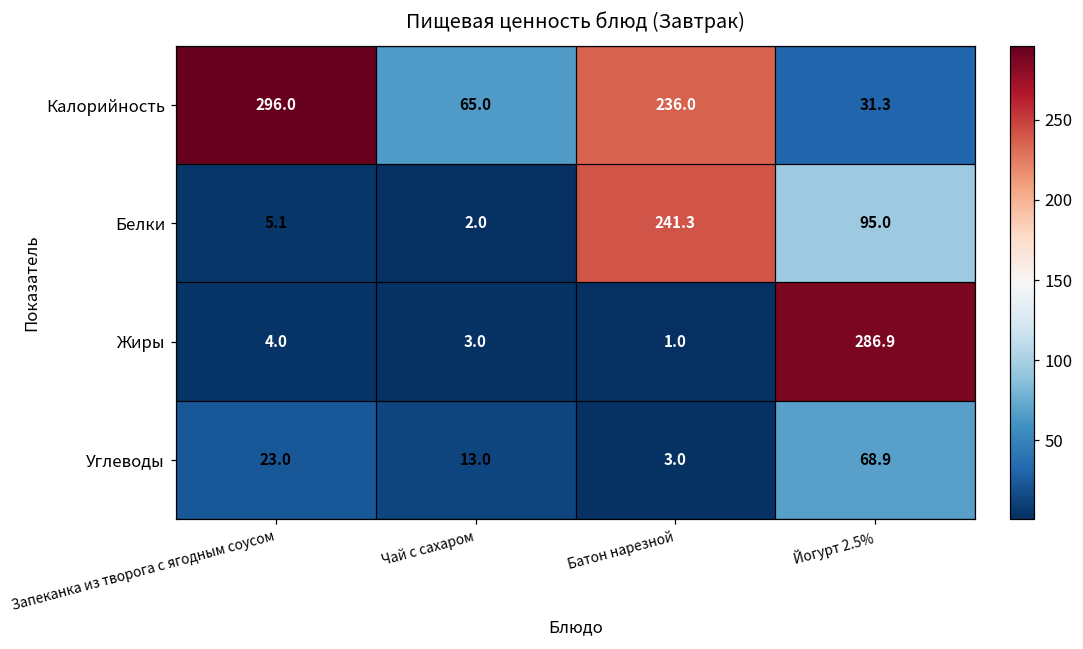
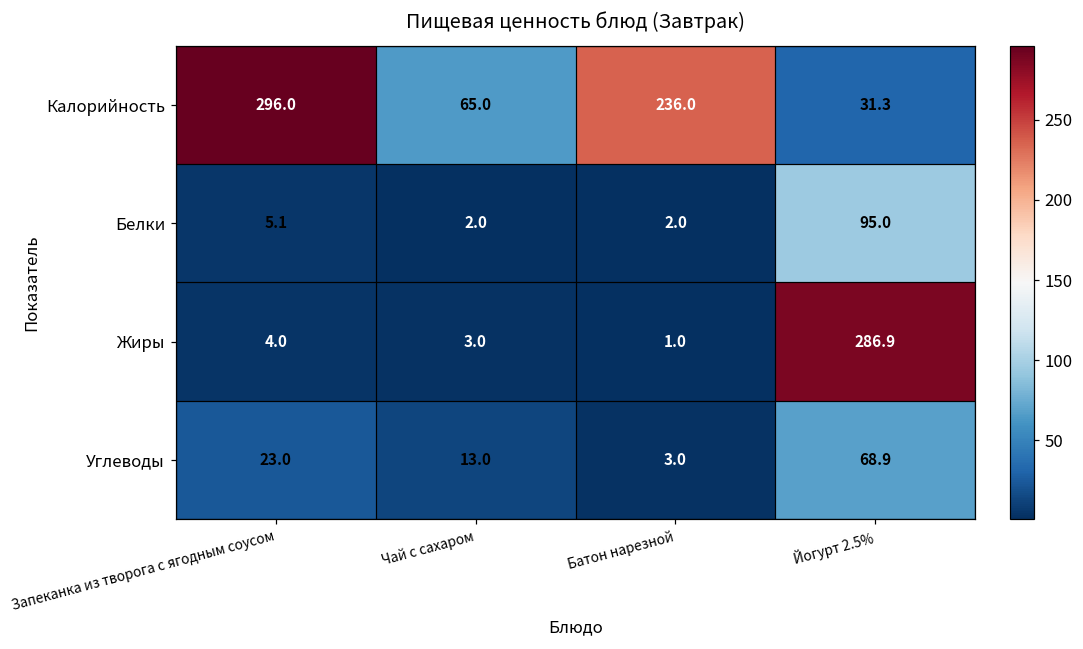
Белки, Батон нарезной: 241.3 -> 2.0
